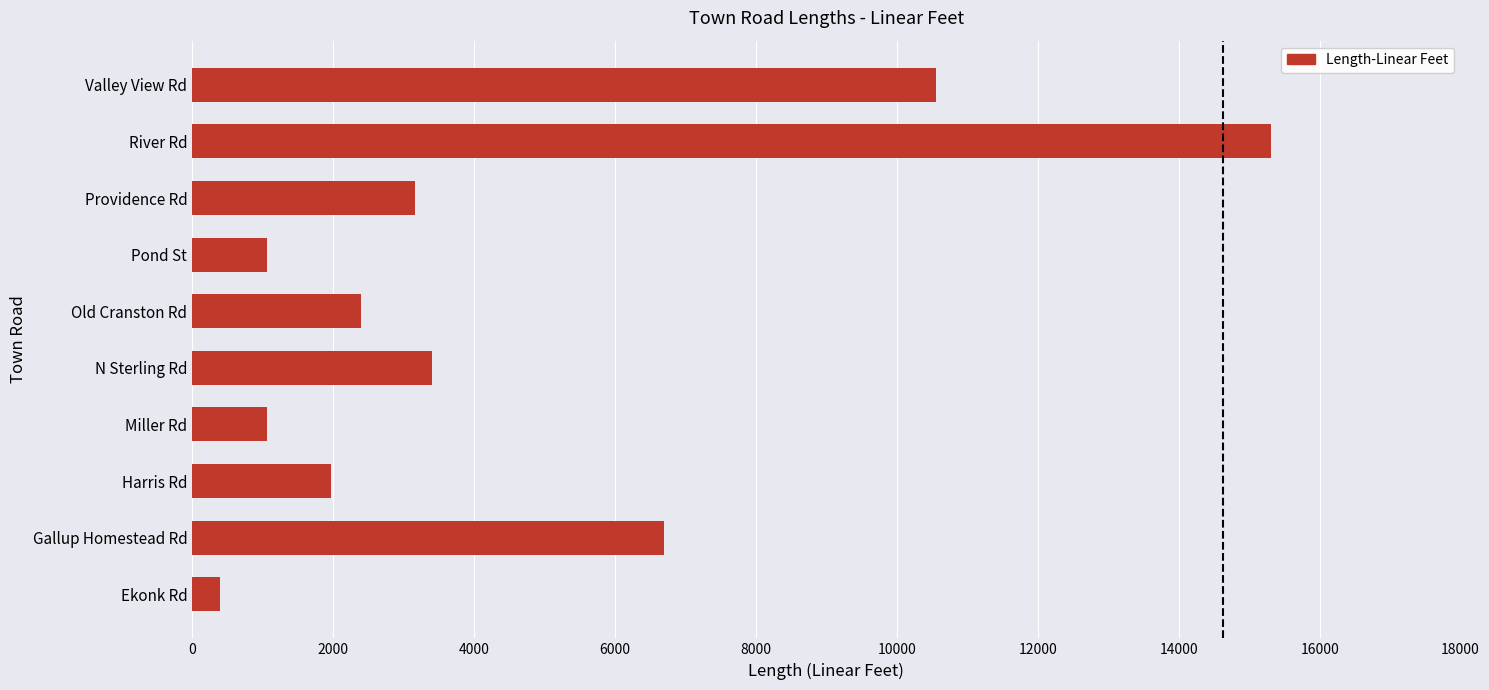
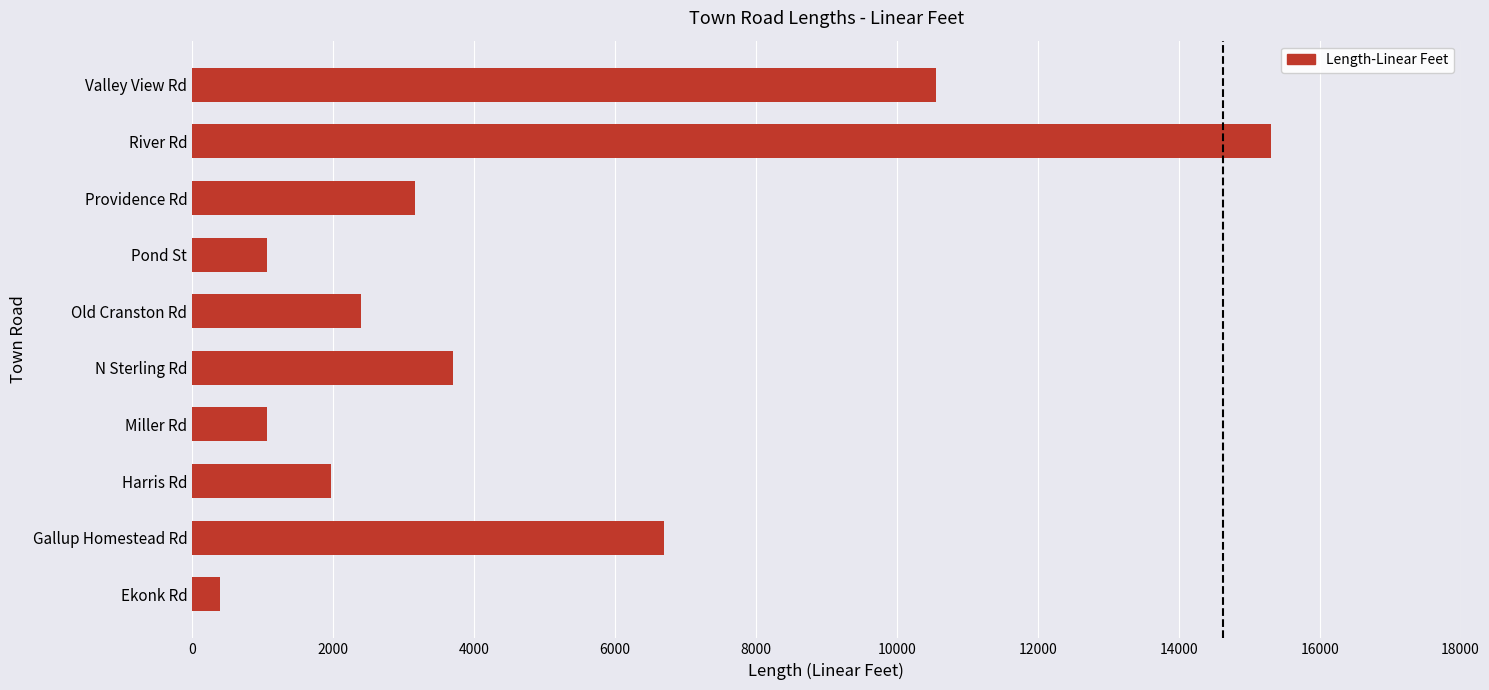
N Sterling Rd: 3400 -> 3700
